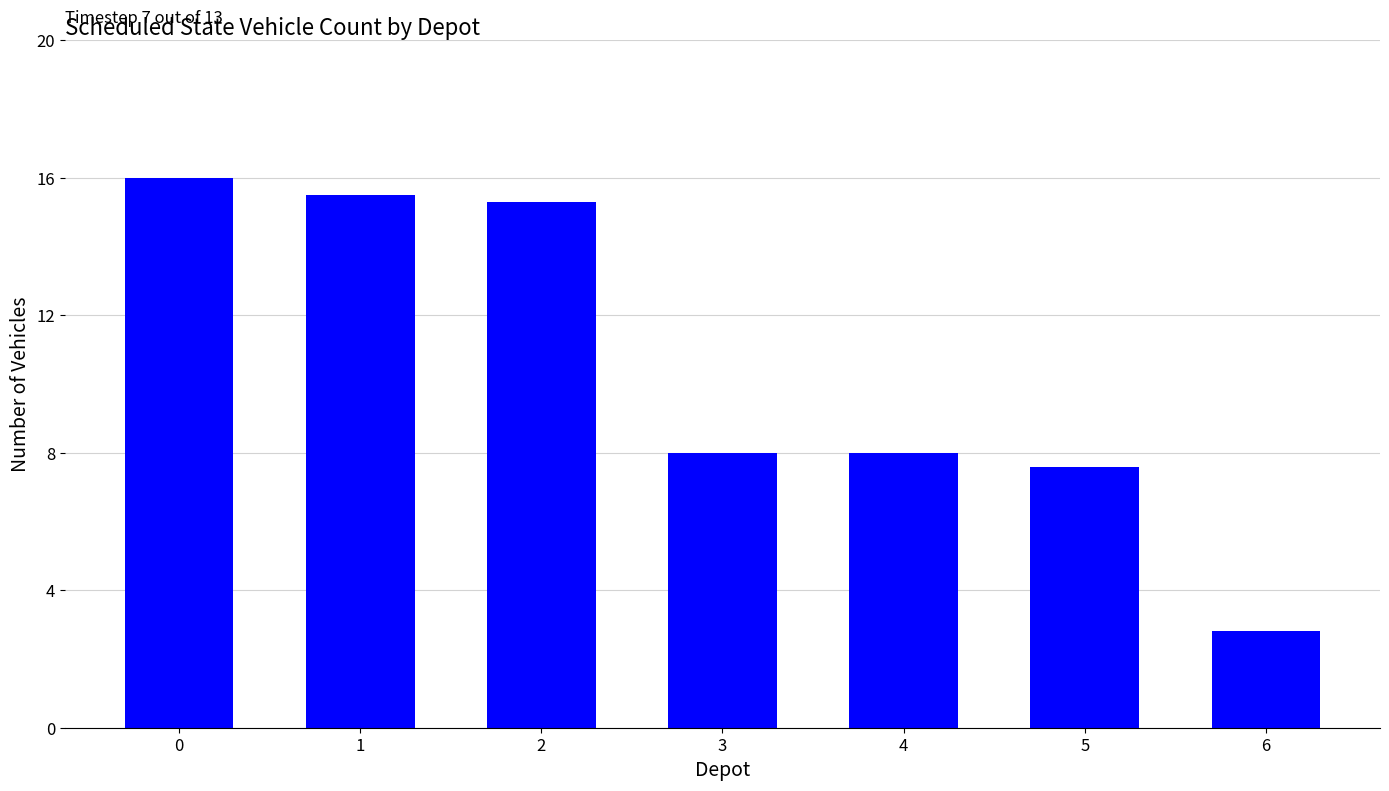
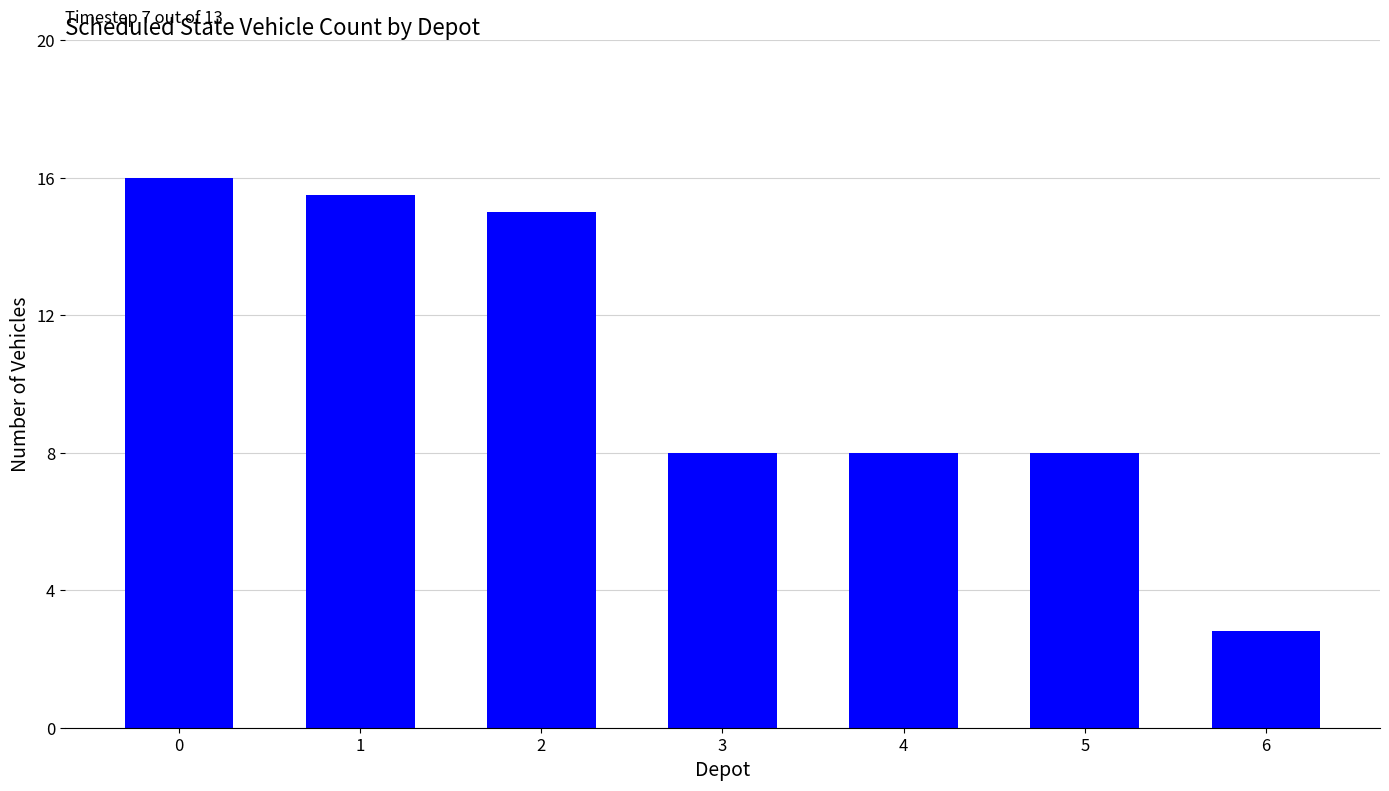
2: 15.3 -> 15.0
5: 7.6 -> 8.0
